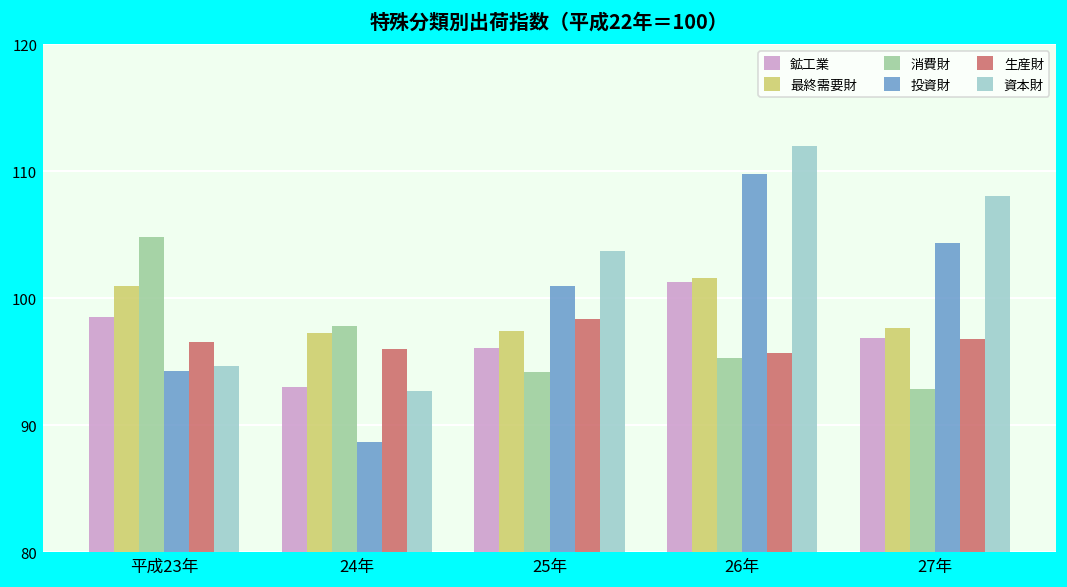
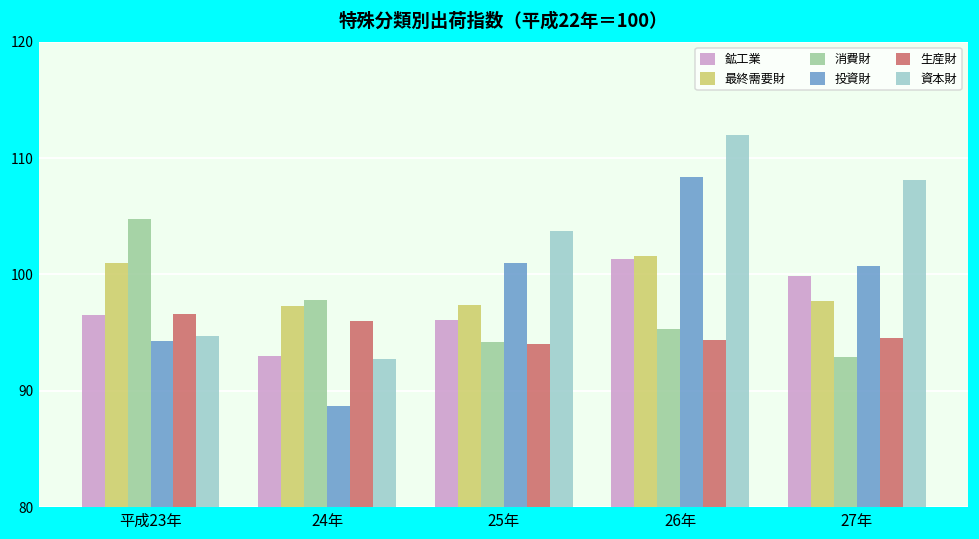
鉱工業, 平成23年: 98.5 -> 96.5
生産財, 25年: 98.4 -> 94.0
投資財, 26年: 109.8 -> 108.4
生産財, 26年: 95.7 -> 94.4
鉱工業, 27年: 96.9 -> 99.9
投資財, 27年: 104.4 -> 100.7
生産財, 27年: 96.8 -> 94.5
